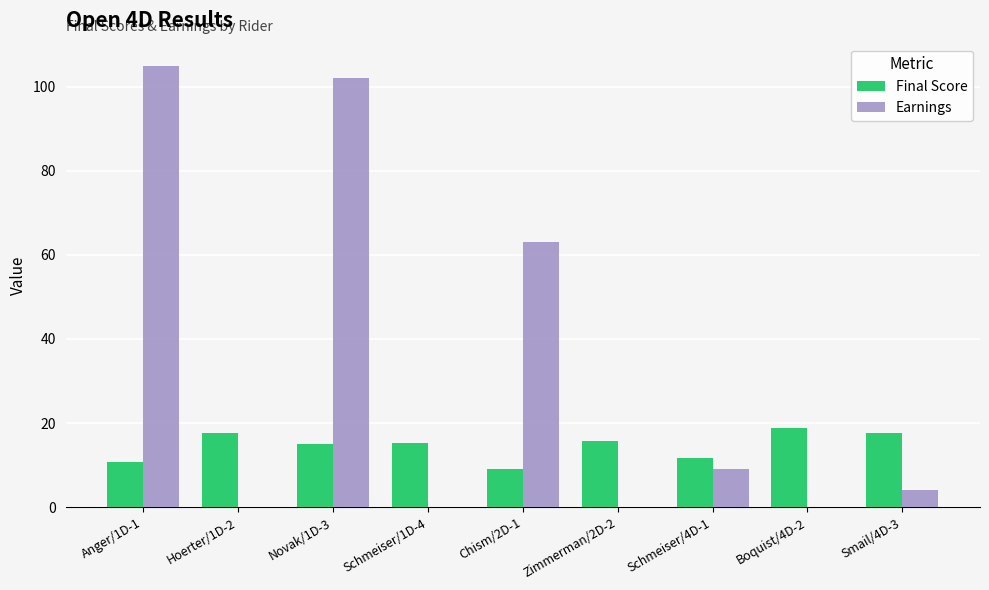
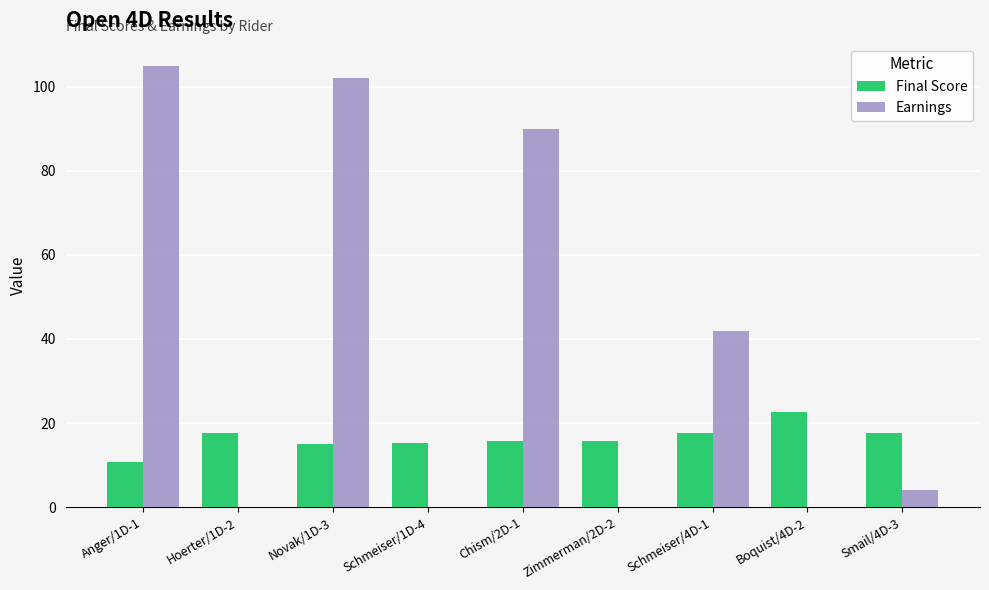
Final Score, Chism/2D-1: 9 -> 16
Earnings, Chism/2D-1: 63 -> 90
Final Score, Schmeiser/4D-1: 12 -> 18
Earnings, Schmeiser/4D-1: 9 -> 42
Final Score, Boquist/4D-2: 19 -> 23
